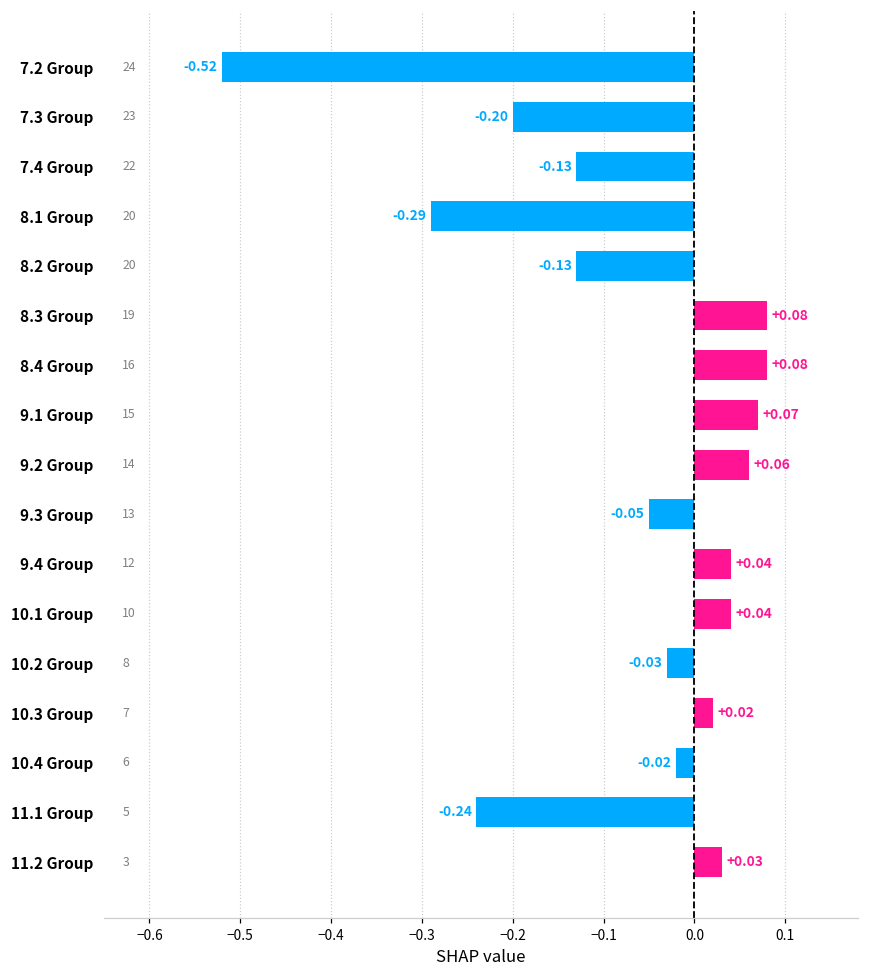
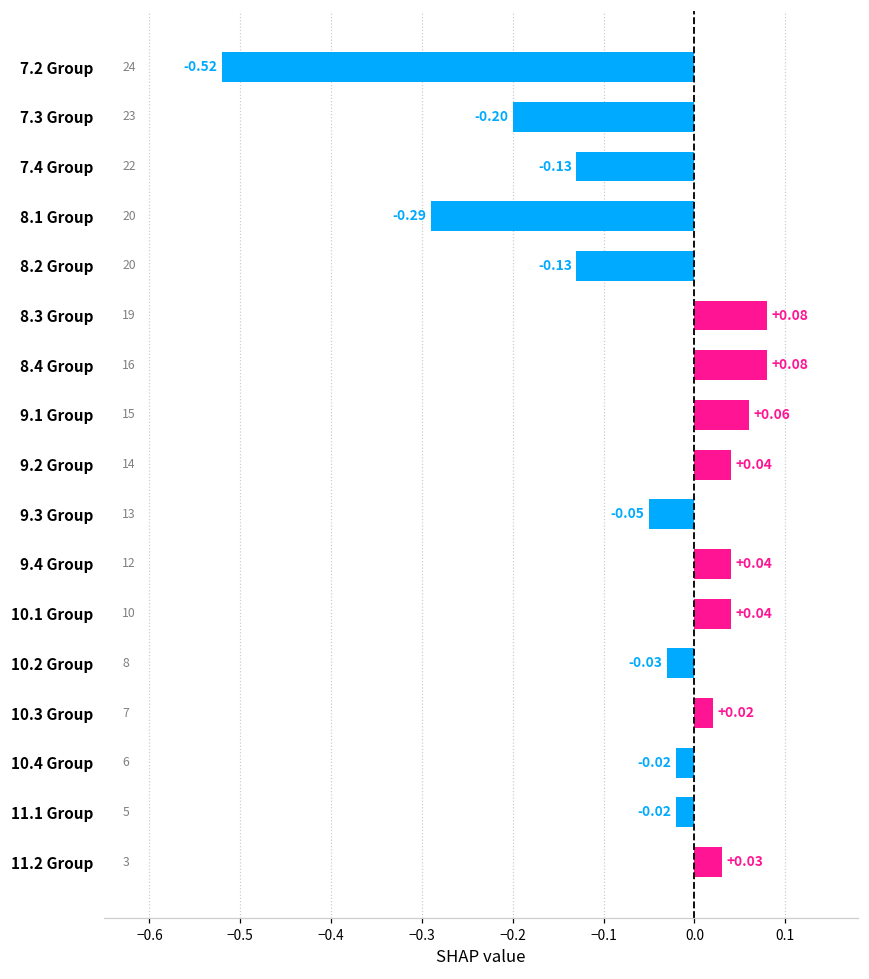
9.1 Group: +0.07 -> +0.06
9.2 Group: +0.06 -> +0.04
11.1 Group: -0.24 -> -0.02
